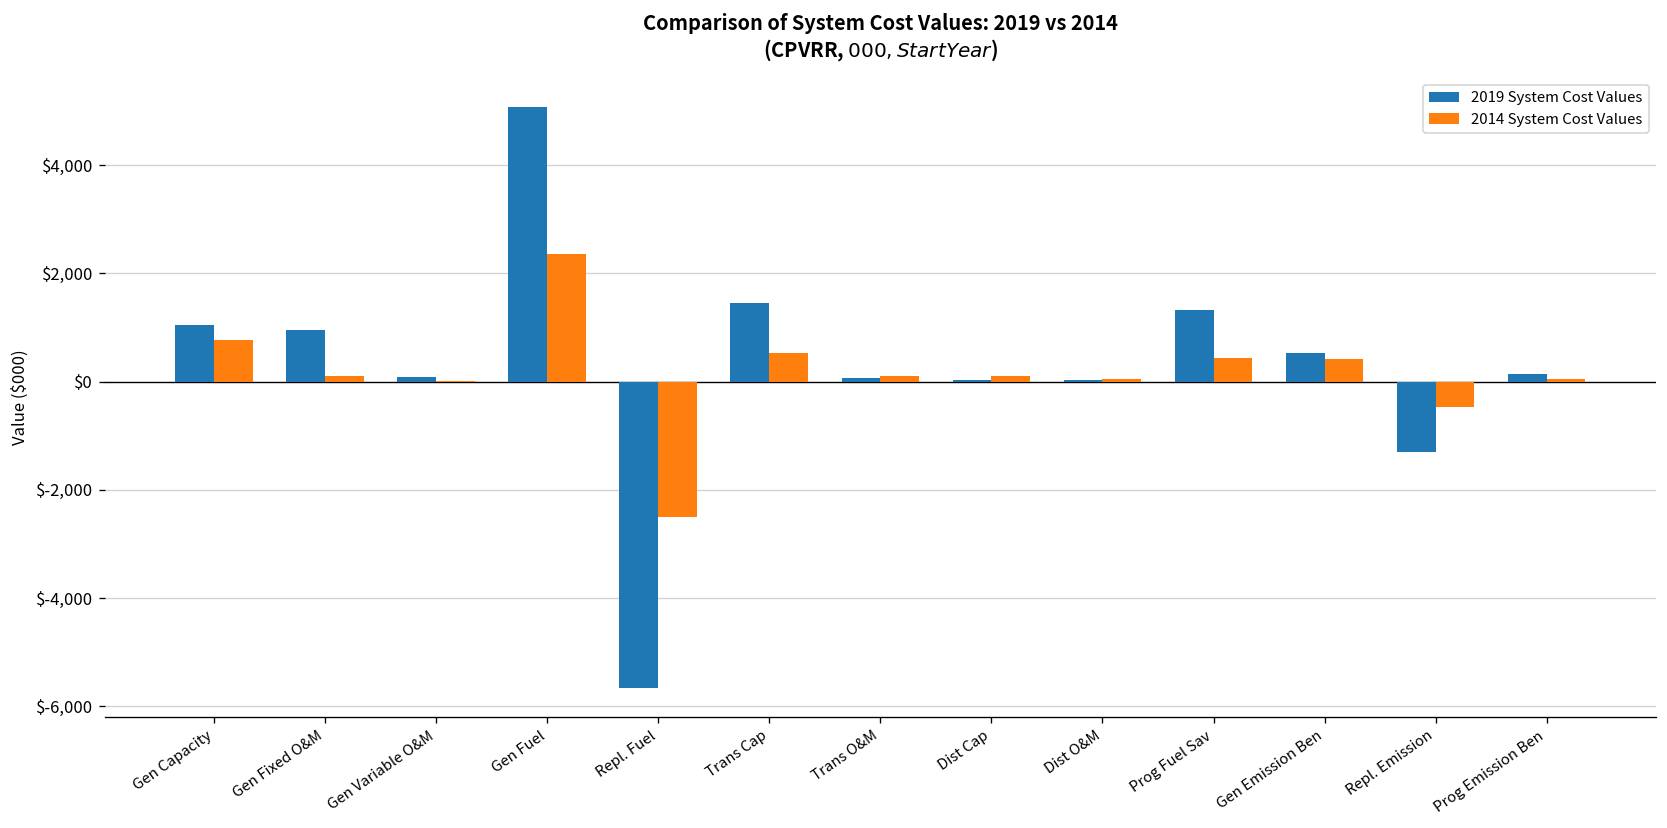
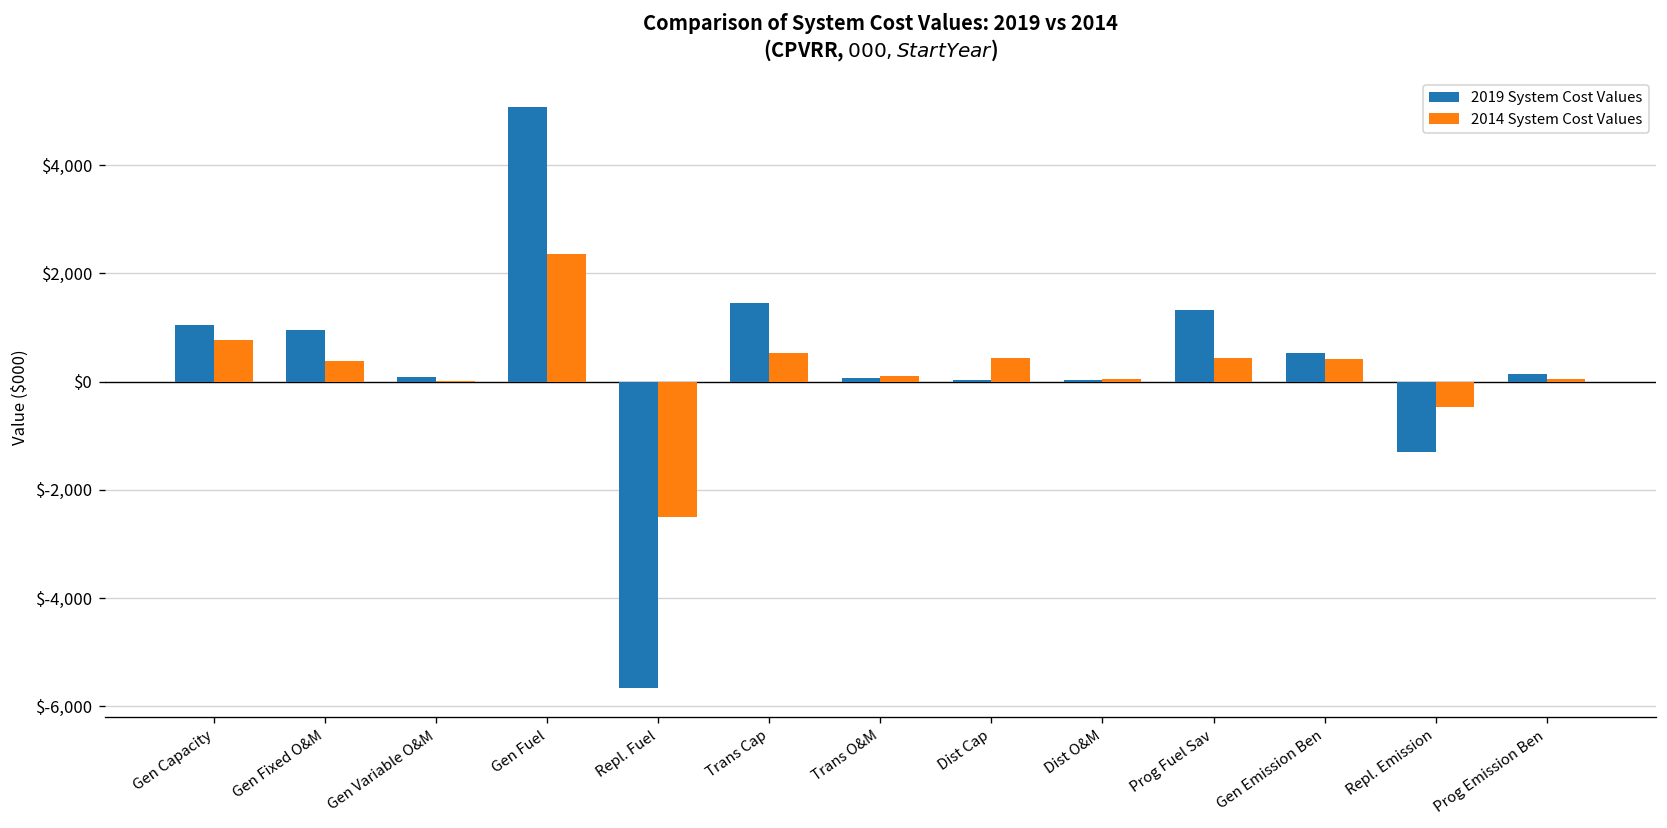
2014 System Cost Values, Gen Fixed O&M: $100 -> $400
2014 System Cost Values, Dist Cap: $100 -> $400
